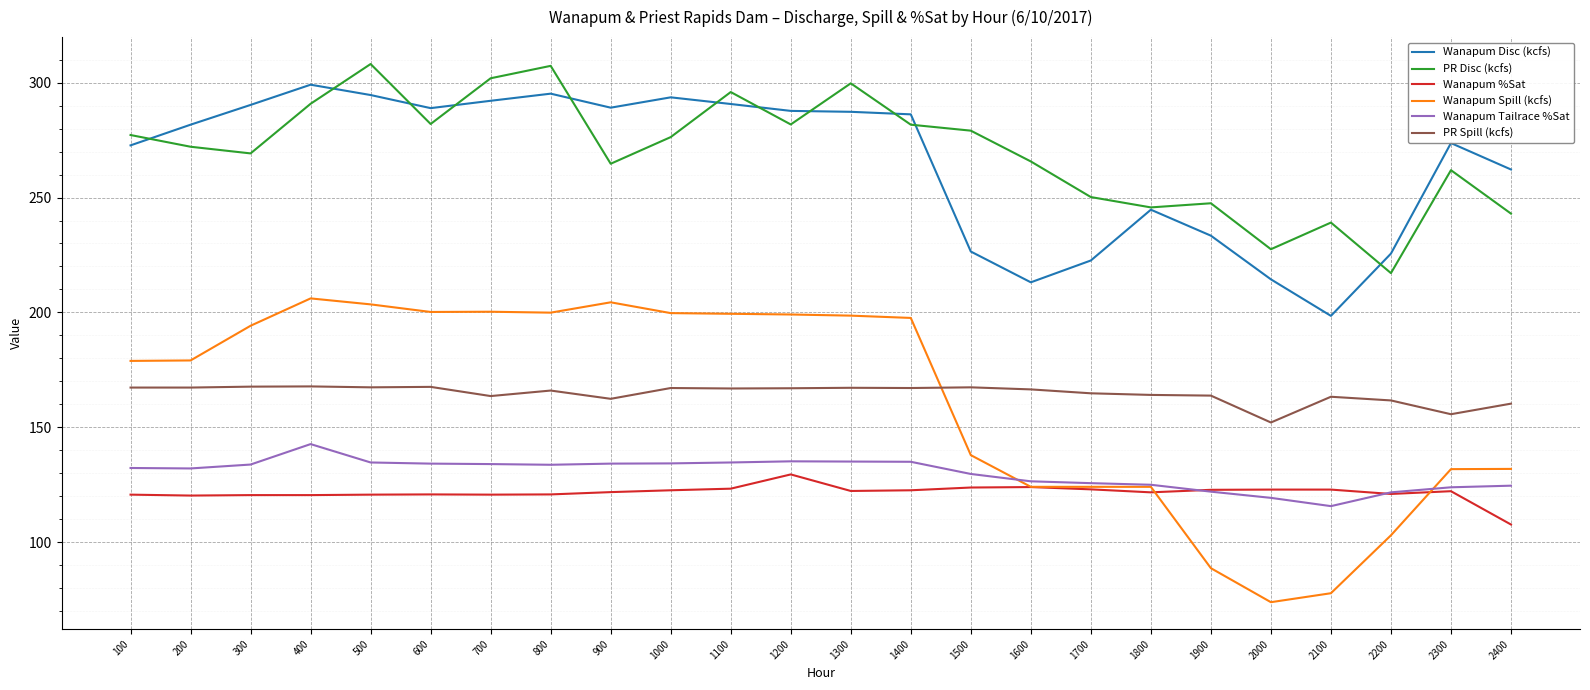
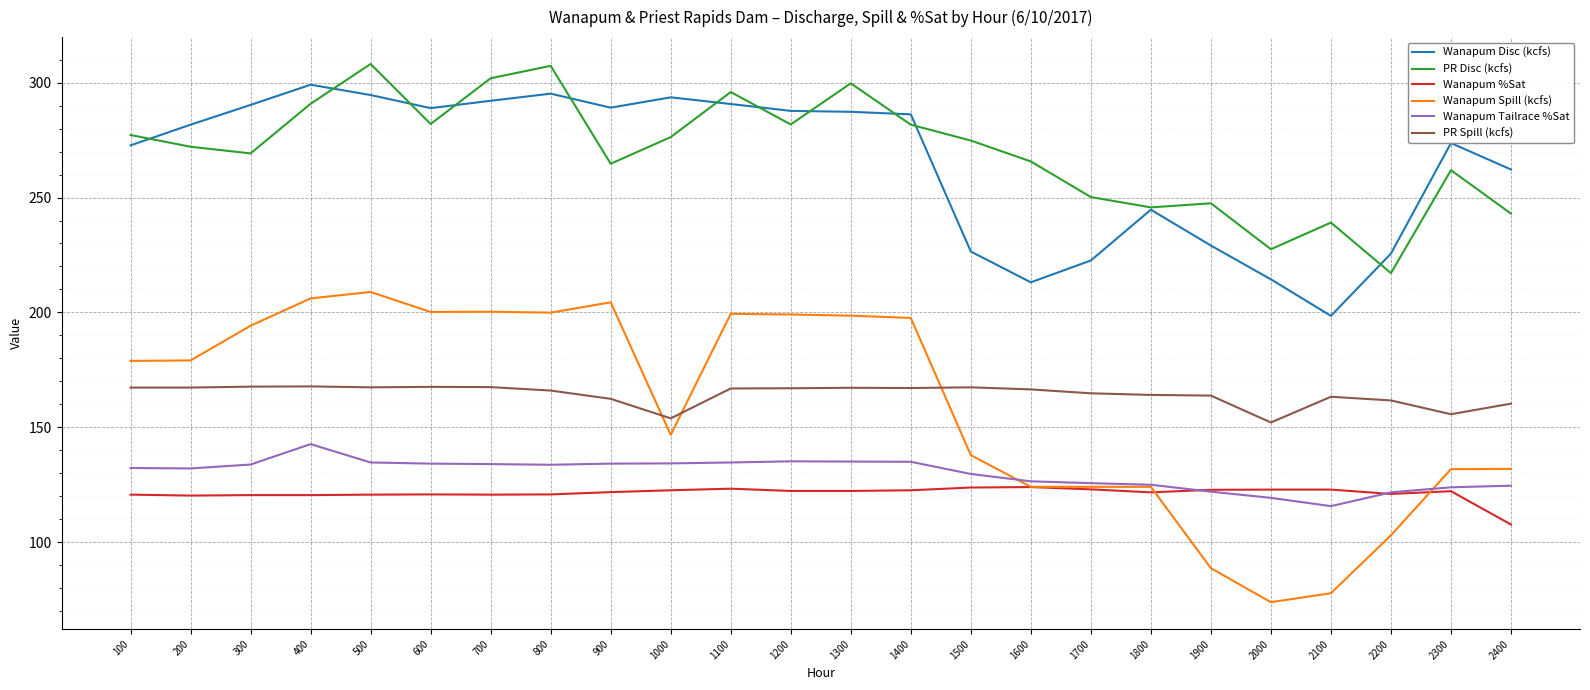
Wanapum Spill (kcfs), 500: 204 -> 209
PR Spill (kcfs), 700: 164 -> 168
Wanapum Spill (kcfs), 1000: 200 -> 147
PR Spill (kcfs), 1000: 167 -> 154
Wanapum %Sat, 1200: 130 -> 122
PR Disc (kcfs), 1500: 279 -> 275
Wanapum Disc (kcfs), 1900: 233 -> 229
